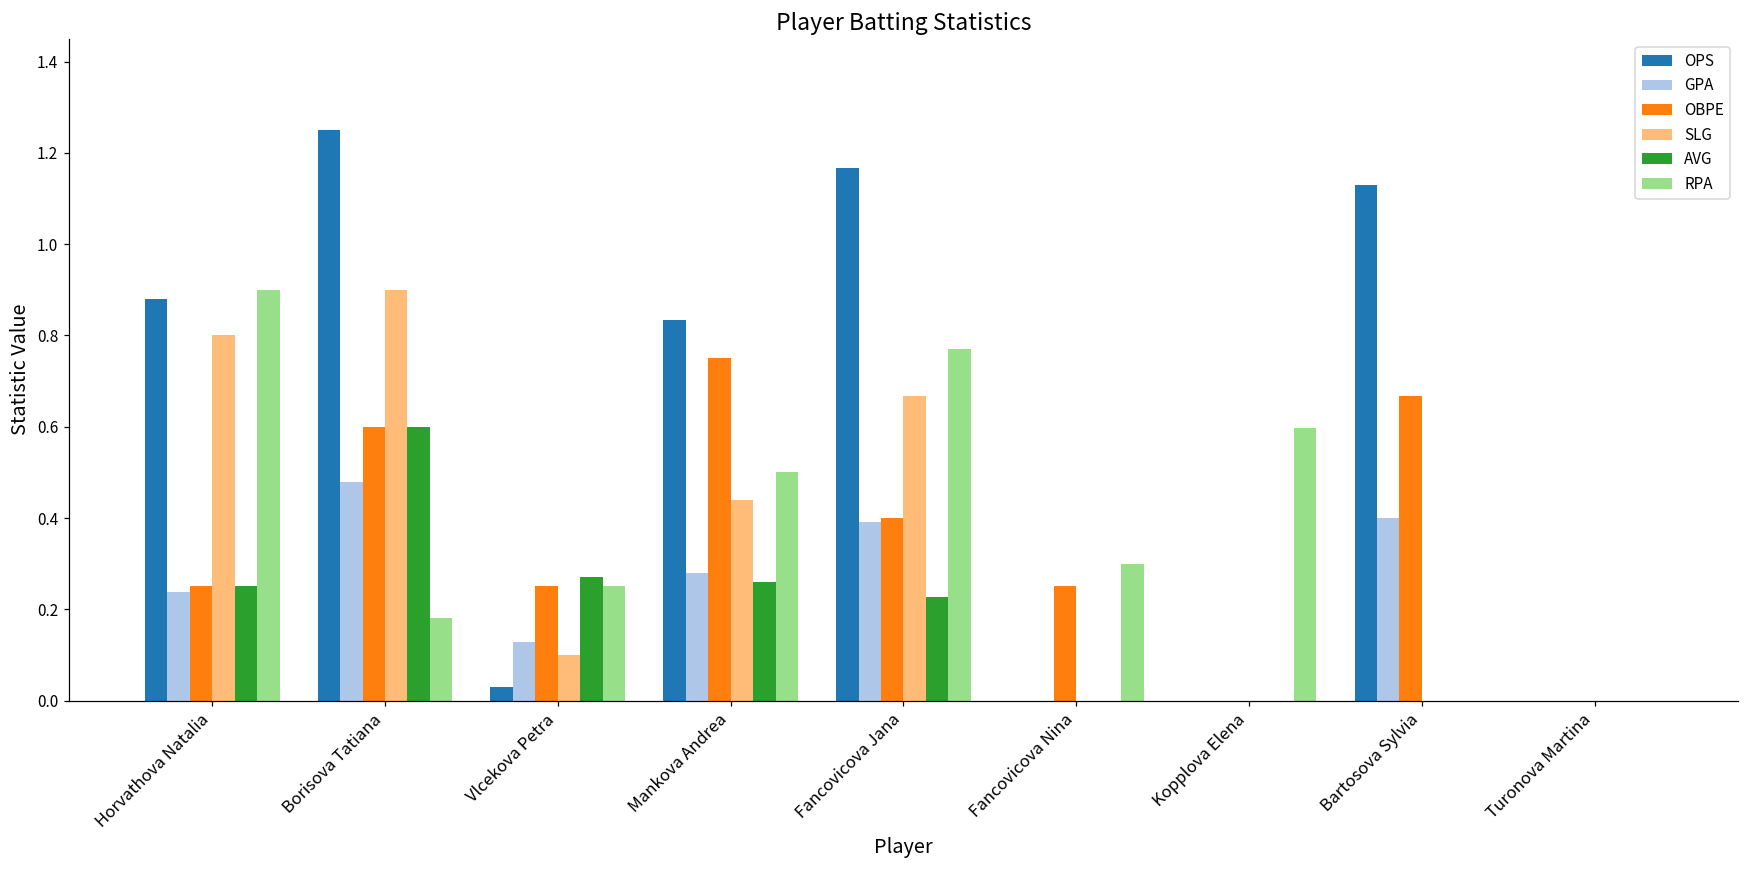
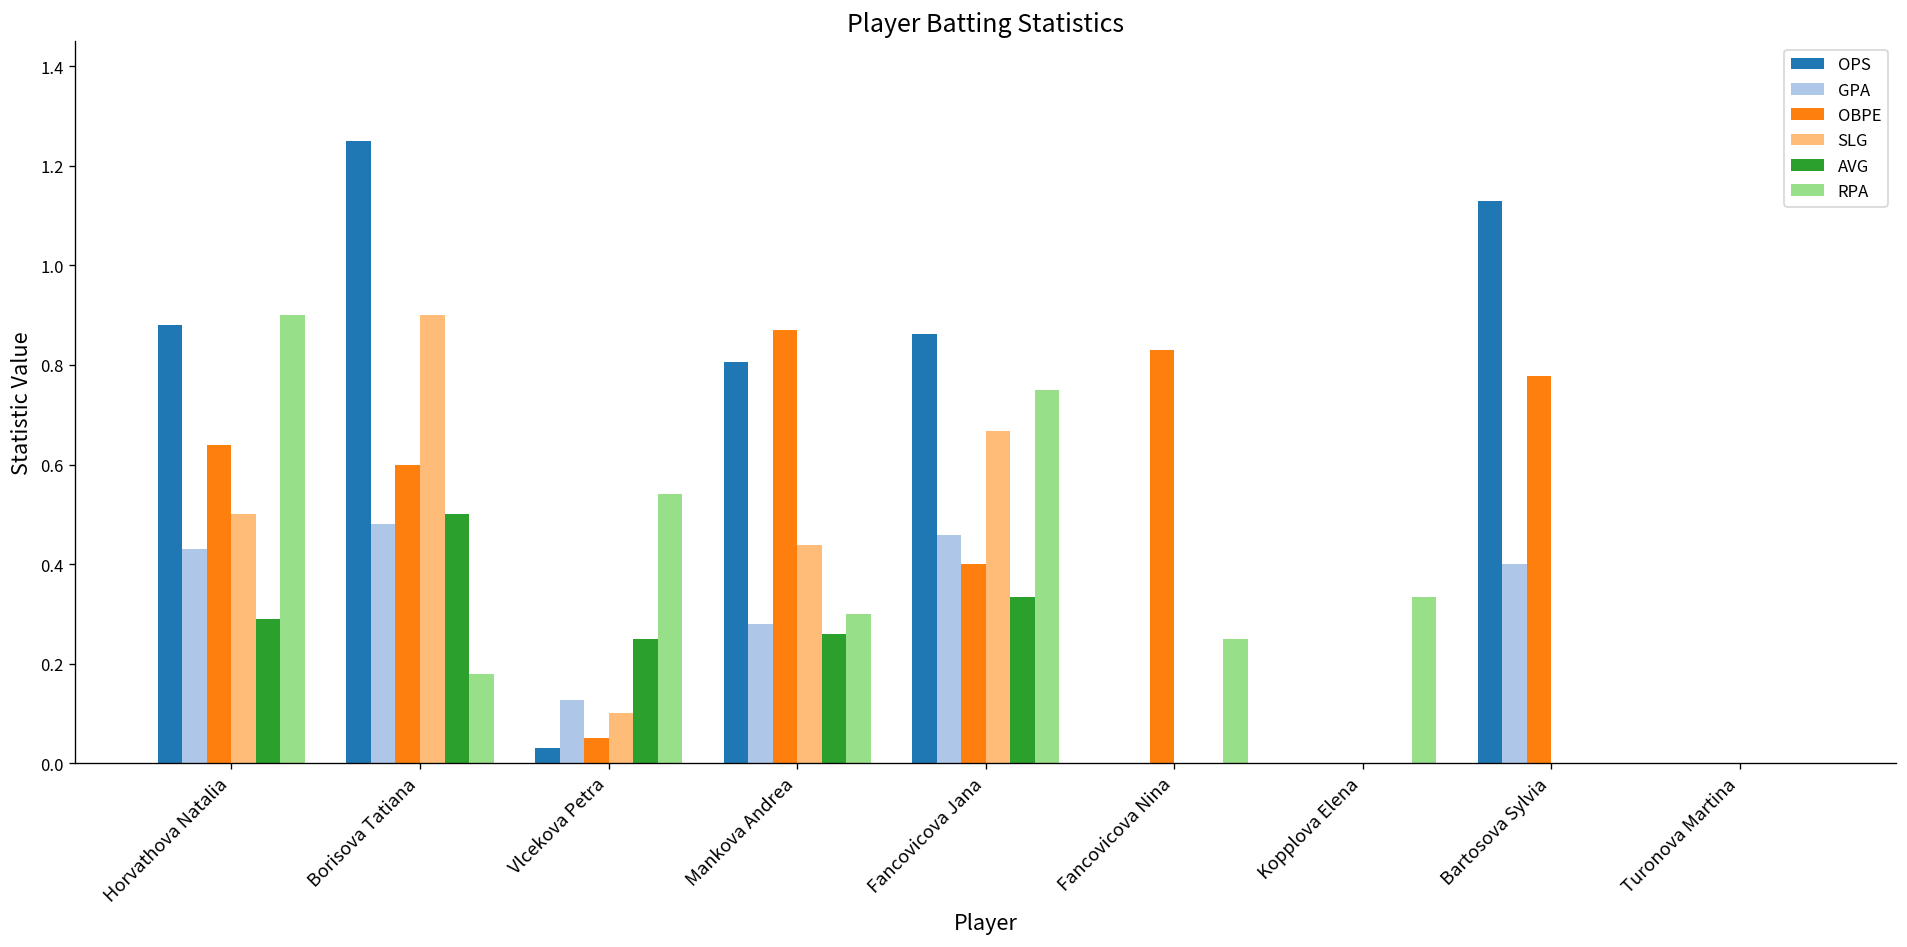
GPA, Horvathova Natalia: 0.24 -> 0.43
OBPE, Horvathova Natalia: 0.25 -> 0.64
SLG, Horvathova Natalia: 0.8 -> 0.5
AVG, Horvathova Natalia: 0.25 -> 0.29
AVG, Borisova Tatiana: 0.6 -> 0.5
OBPE, Vlcekova Petra: 0.25 -> 0.05
AVG, Vlcekova Petra: 0.27 -> 0.25
RPA, Vlcekova Petra: 0.25 -> 0.54
OPS, Mankova Andrea: 0.83 -> 0.81
OBPE, Mankova Andrea: 0.75 -> 0.87
RPA, Mankova Andrea: 0.5 -> 0.3
OPS, Fancovicova Jana: 1.17 -> 0.86
GPA, Fancovicova Jana: 0.39 -> 0.46
AVG, Fancovicova Jana: 0.23 -> 0.33
RPA, Fancovicova Jana: 0.77 -> 0.75
OBPE, Fancovicova Nina: 0.25 -> 0.83
RPA, Fancovicova Nina: 0.30 -> 0.25
RPA, Kopplova Elena: 0.60 -> 0.33
OBPE, Bartosova Sylvia: 0.67 -> 0.78
